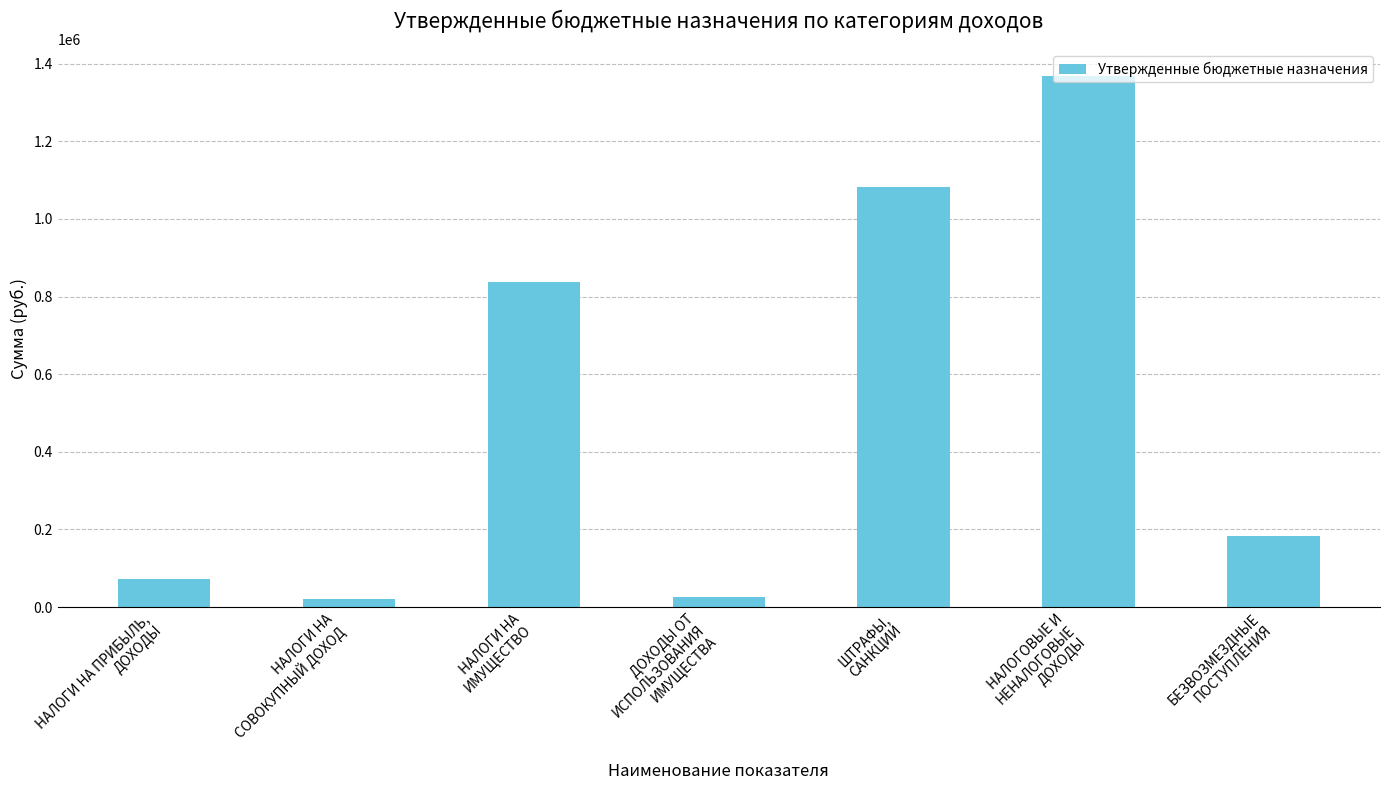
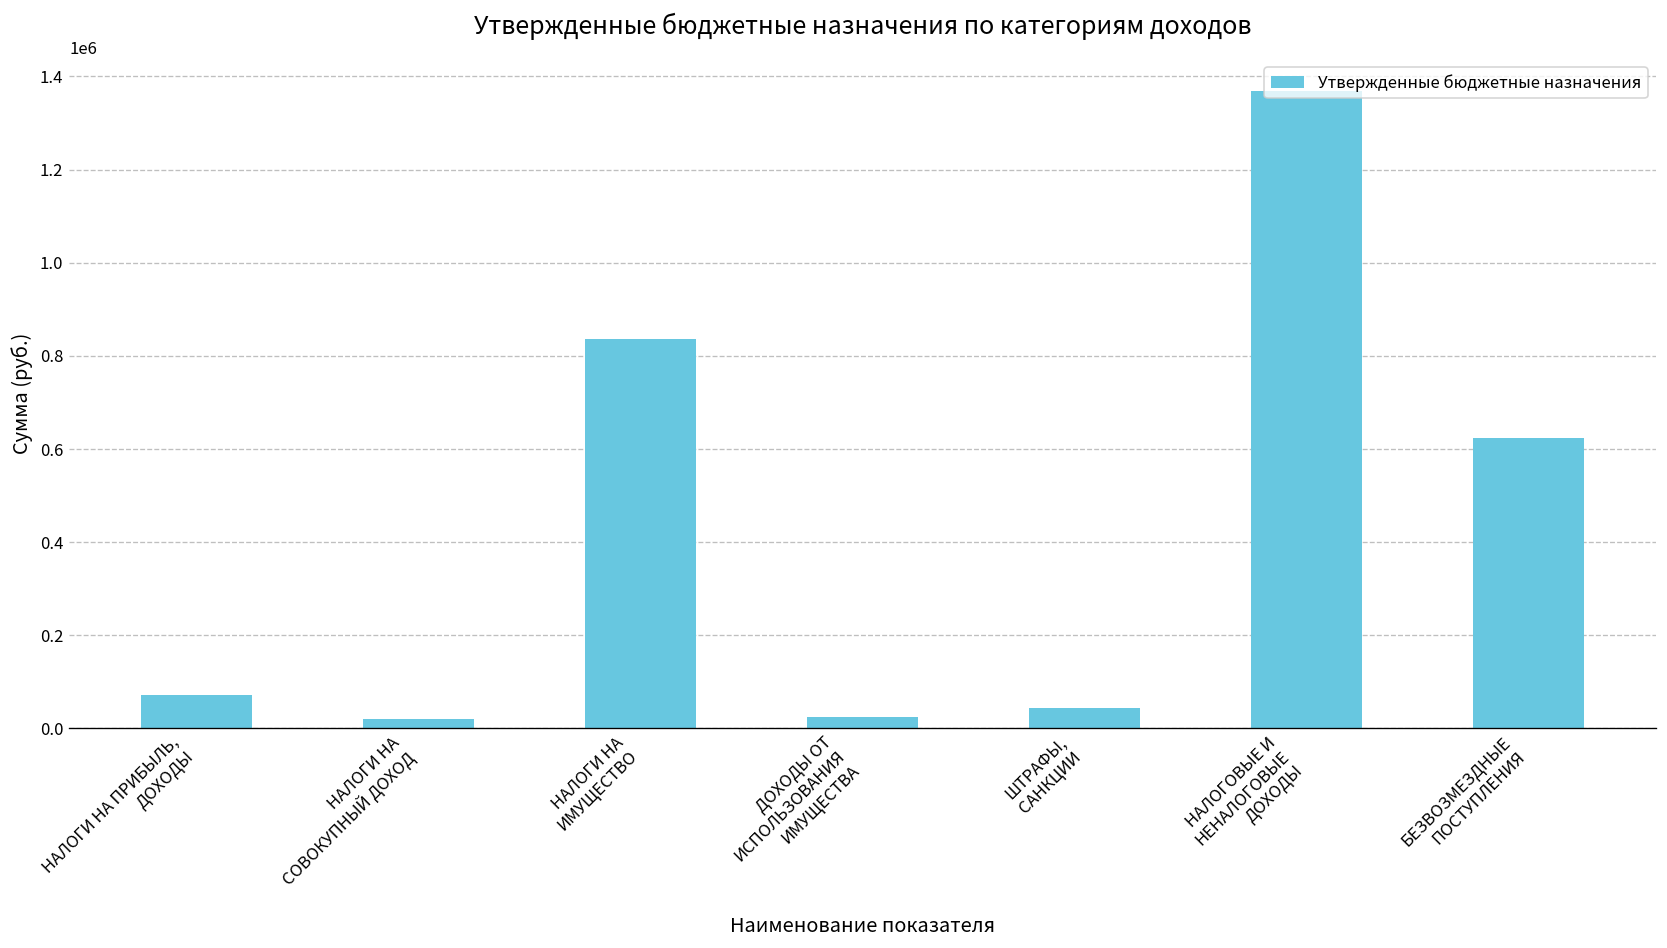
ШТРАФЫ, САНКЦИИ: 1080000 -> 40000
БЕЗВОЗМЕЗДНЫЕ ПОСТУПЛЕНИЯ: 180000 -> 620000
